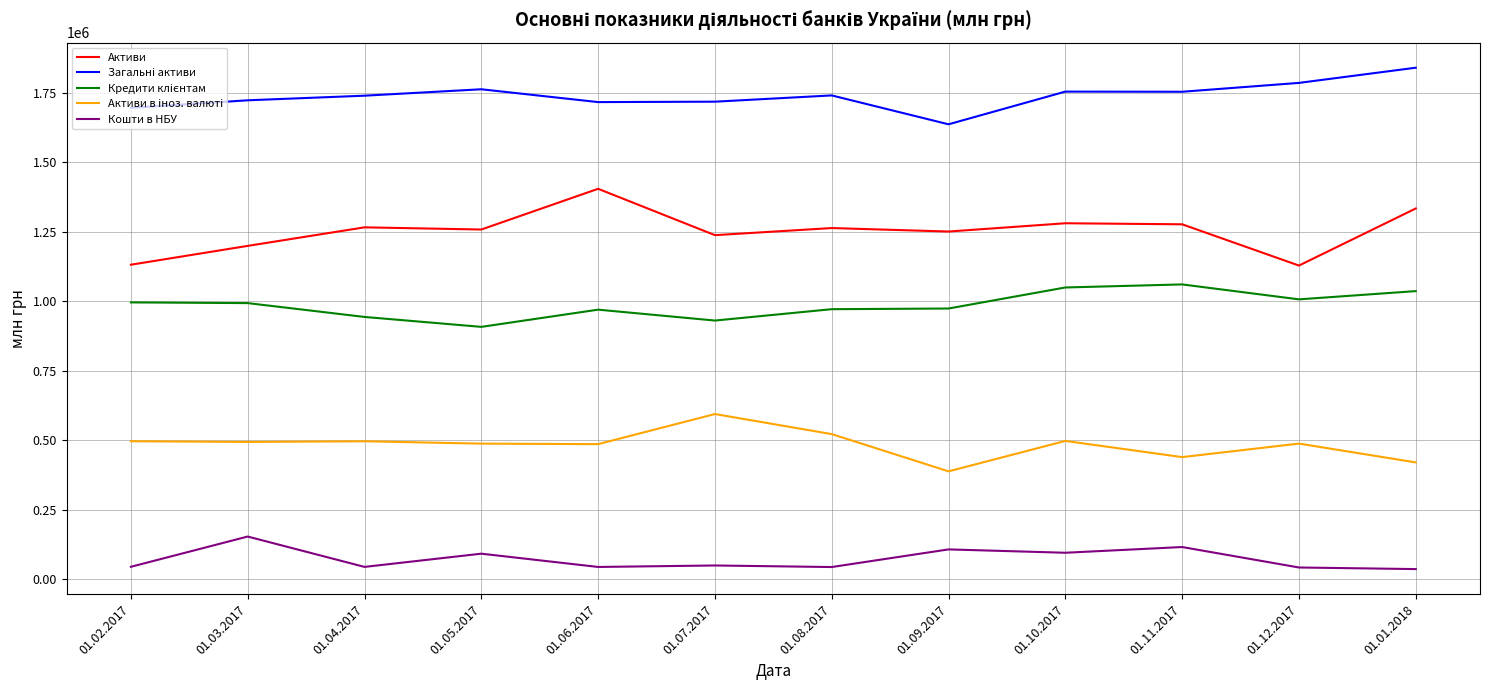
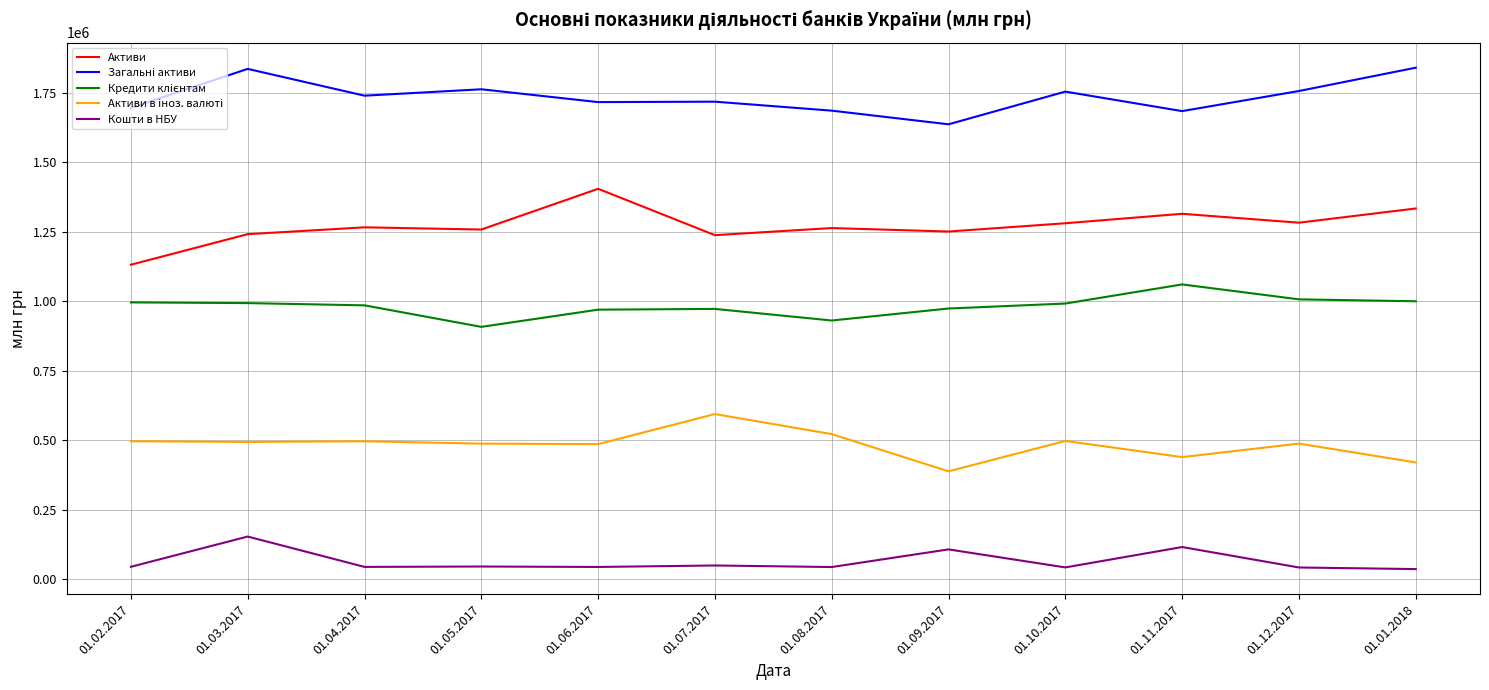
Активи, 01.03.2017: 1200000 -> 1240000
Загальні активи, 01.03.2017: 1720000 -> 1840000
Кредити клієнтам, 01.04.2017: 940000 -> 990000
Кошти в НБУ, 01.05.2017: 90000 -> 50000
Кредити клієнтам, 01.07.2017: 930000 -> 970000
Загальні активи, 01.08.2017: 1740000 -> 1690000
Кредити клієнтам, 01.08.2017: 970000 -> 930000
Кредити клієнтам, 01.10.2017: 1050000 -> 990000
Кошти в НБУ, 01.10.2017: 100000 -> 40000
Активи, 01.11.2017: 1280000 -> 1310000
Загальні активи, 01.11.2017: 1750000 -> 1680000
Активи, 01.12.2017: 1130000 -> 1280000
Загальні активи, 01.12.2017: 1790000 -> 1760000
Кредити клієнтам, 01.01.2018: 1040000 -> 1000000
